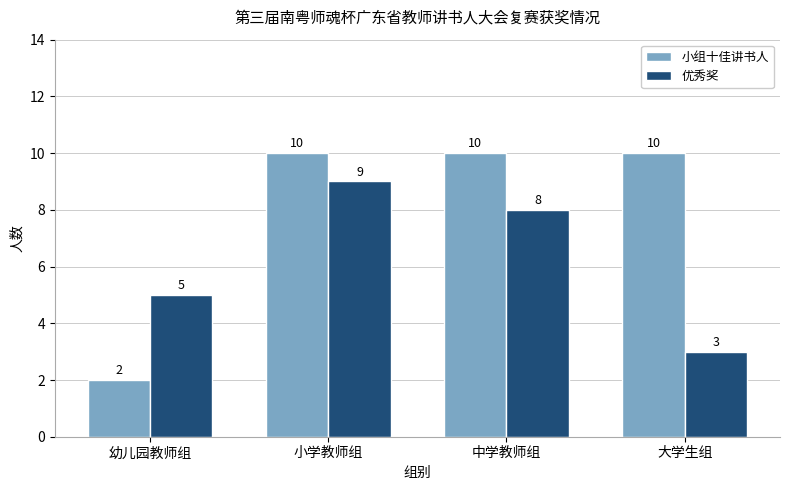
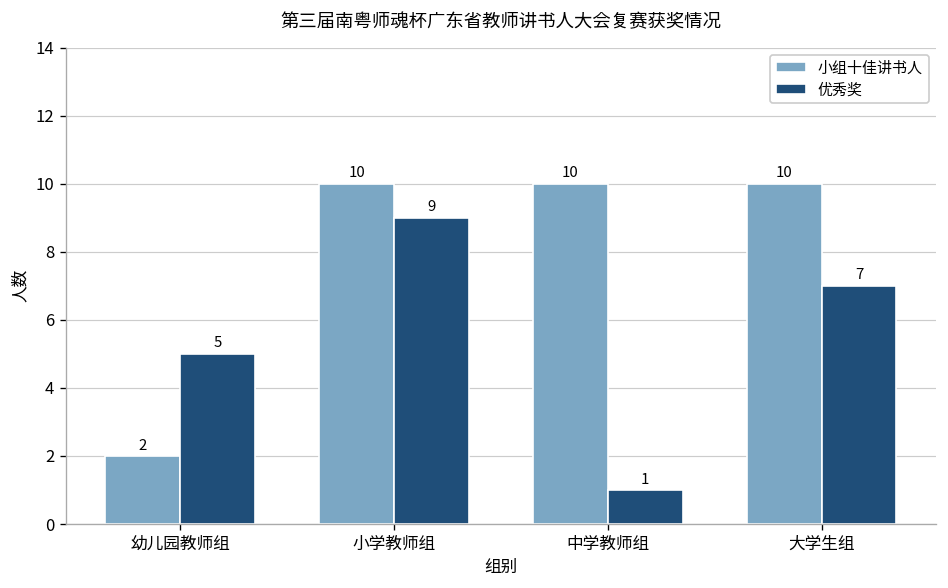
优秀奖, 中学教师组: 8 -> 1
优秀奖, 大学生组: 3 -> 7
